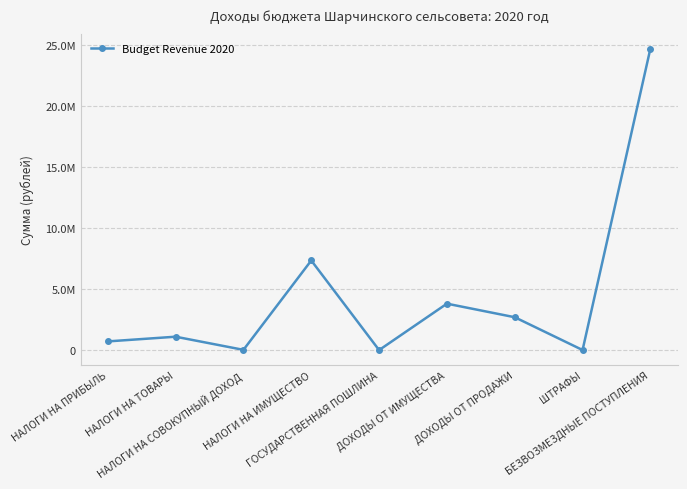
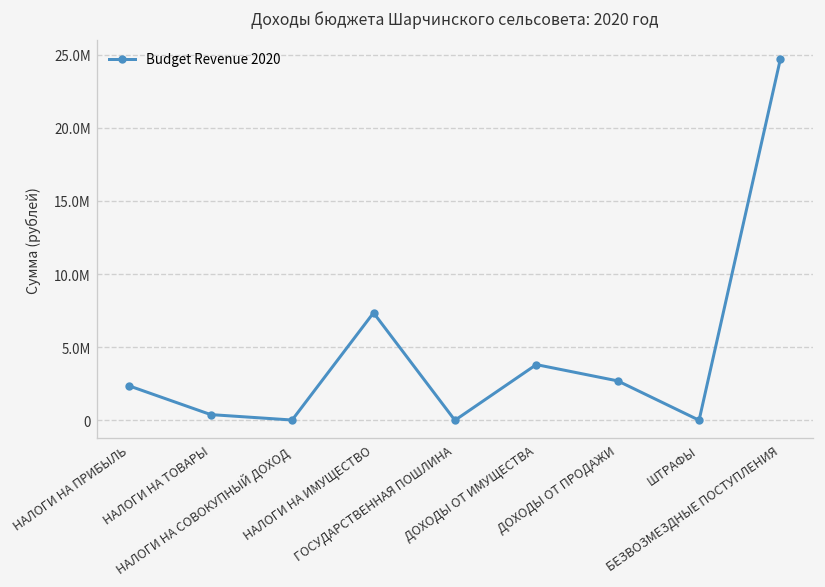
НАЛОГИ НА ПРИБЫЛЬ: 700000 -> 2400000
НАЛОГИ НА ТОВАРЫ: 1100000 -> 400000
